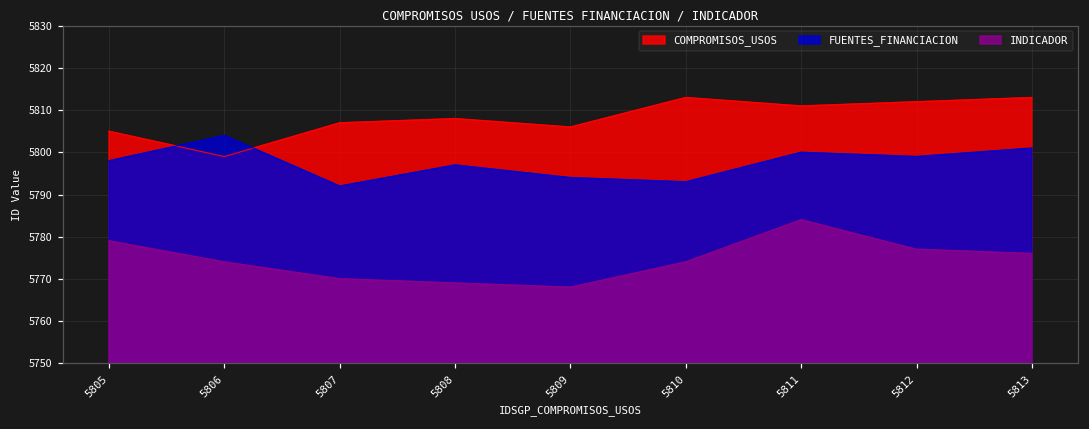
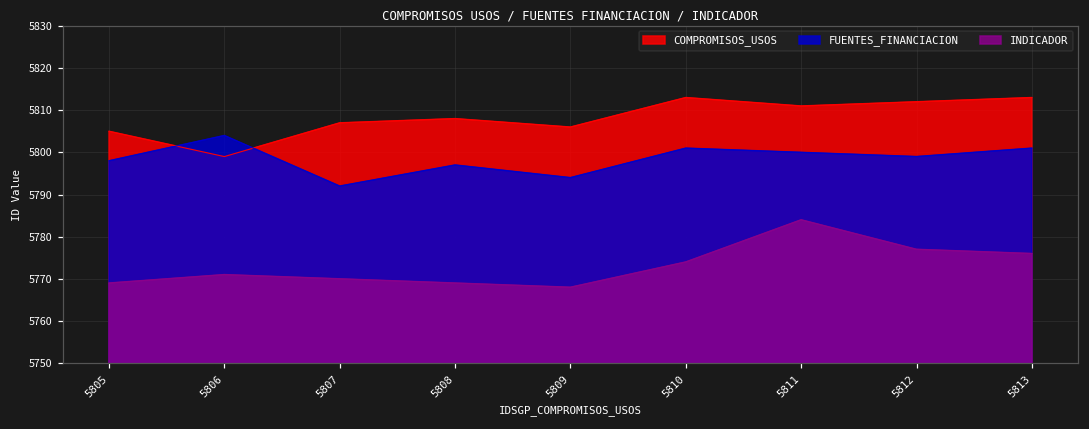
INDICADOR, 5805: 5779 -> 5769
INDICADOR, 5806: 5774 -> 5771
FUENTES_FINANCIACION, 5810: 5793 -> 5801
